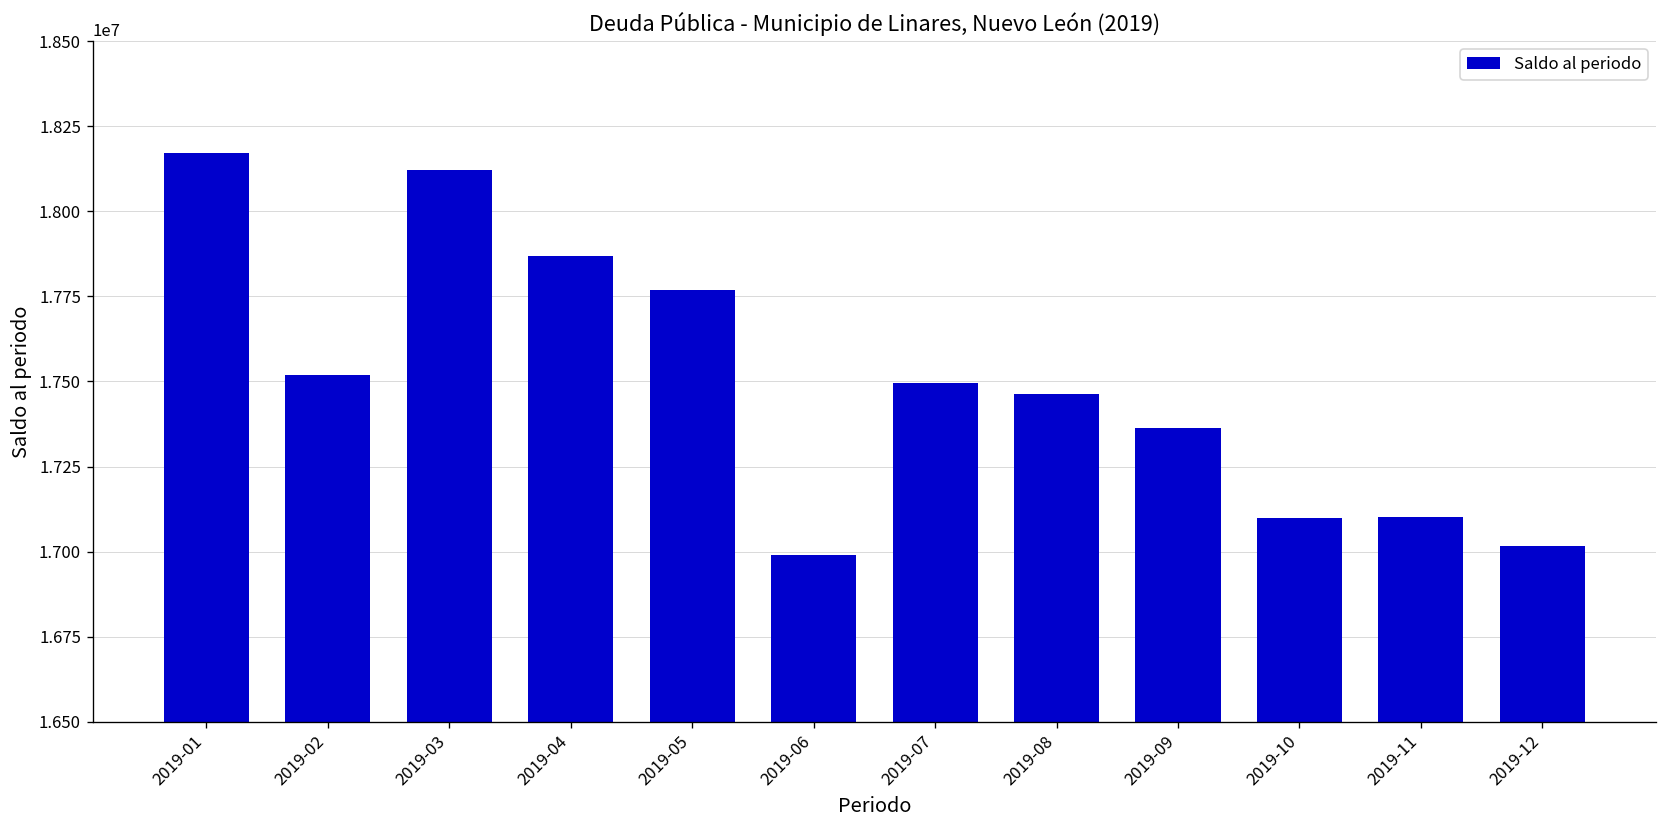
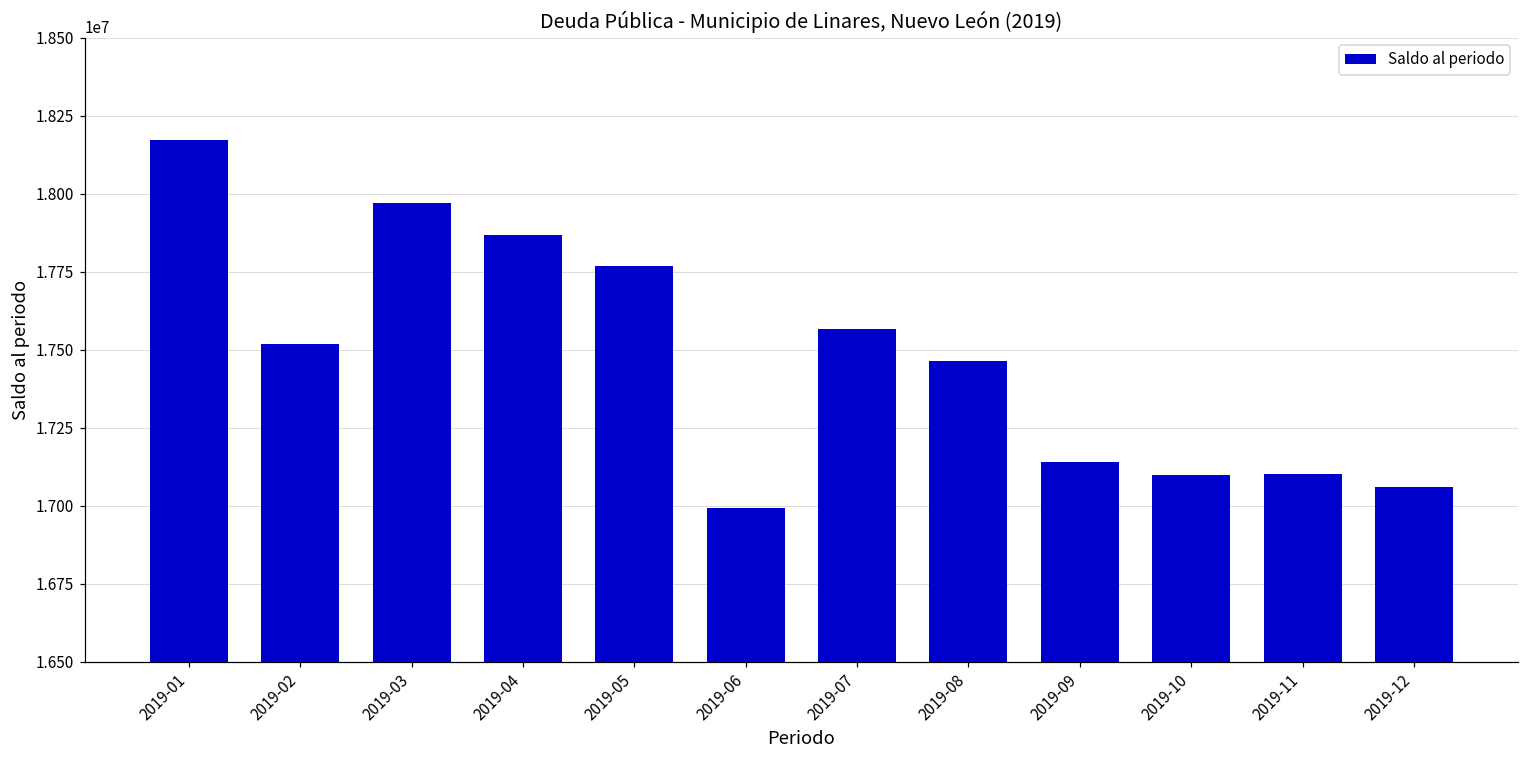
2019-03: 18120000 -> 17970000
2019-07: 17500000 -> 17570000
2019-09: 17360000 -> 17140000
2019-12: 17020000 -> 17060000
